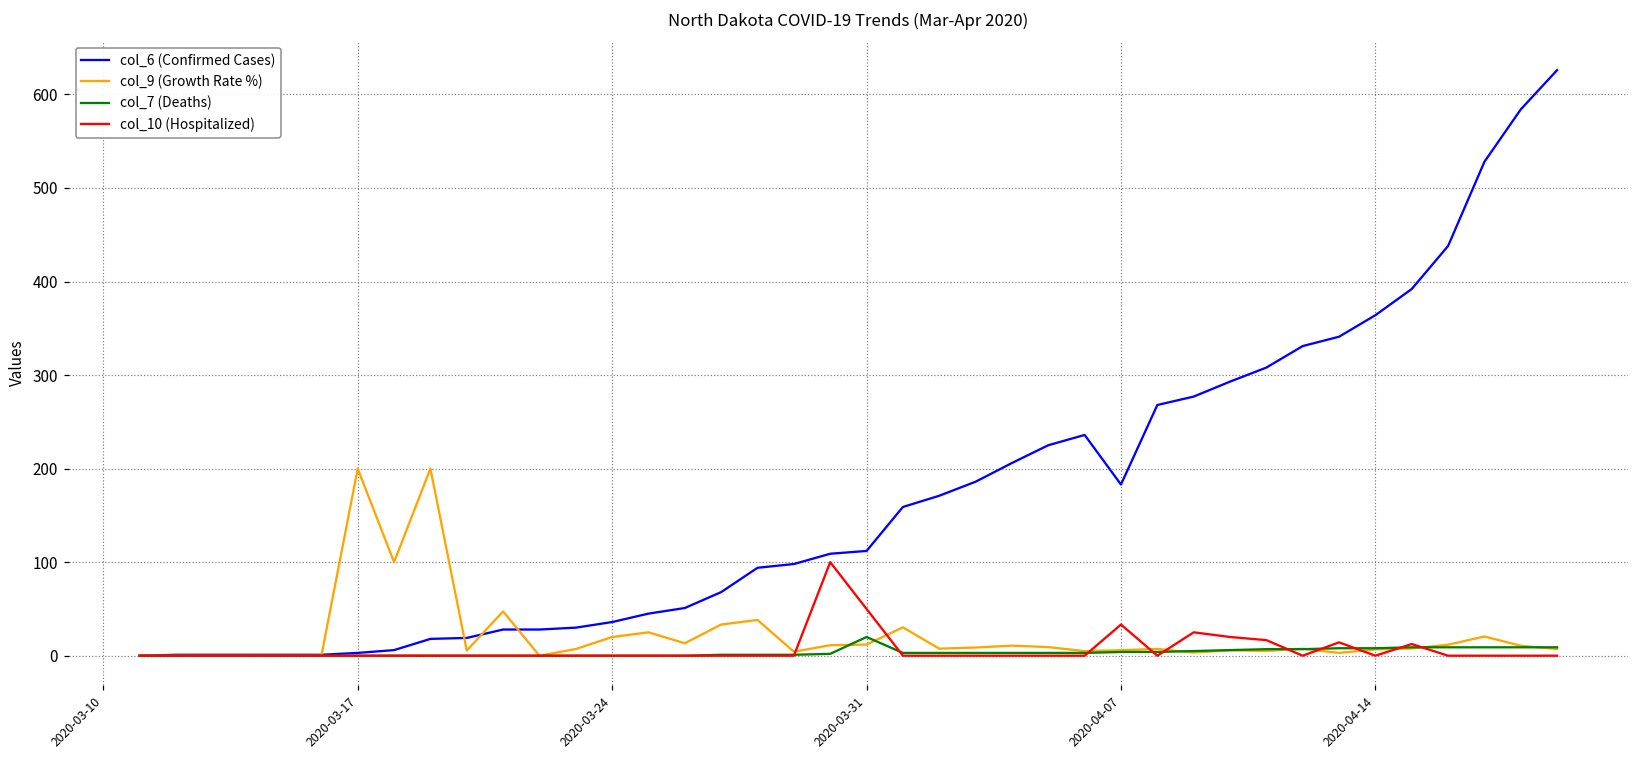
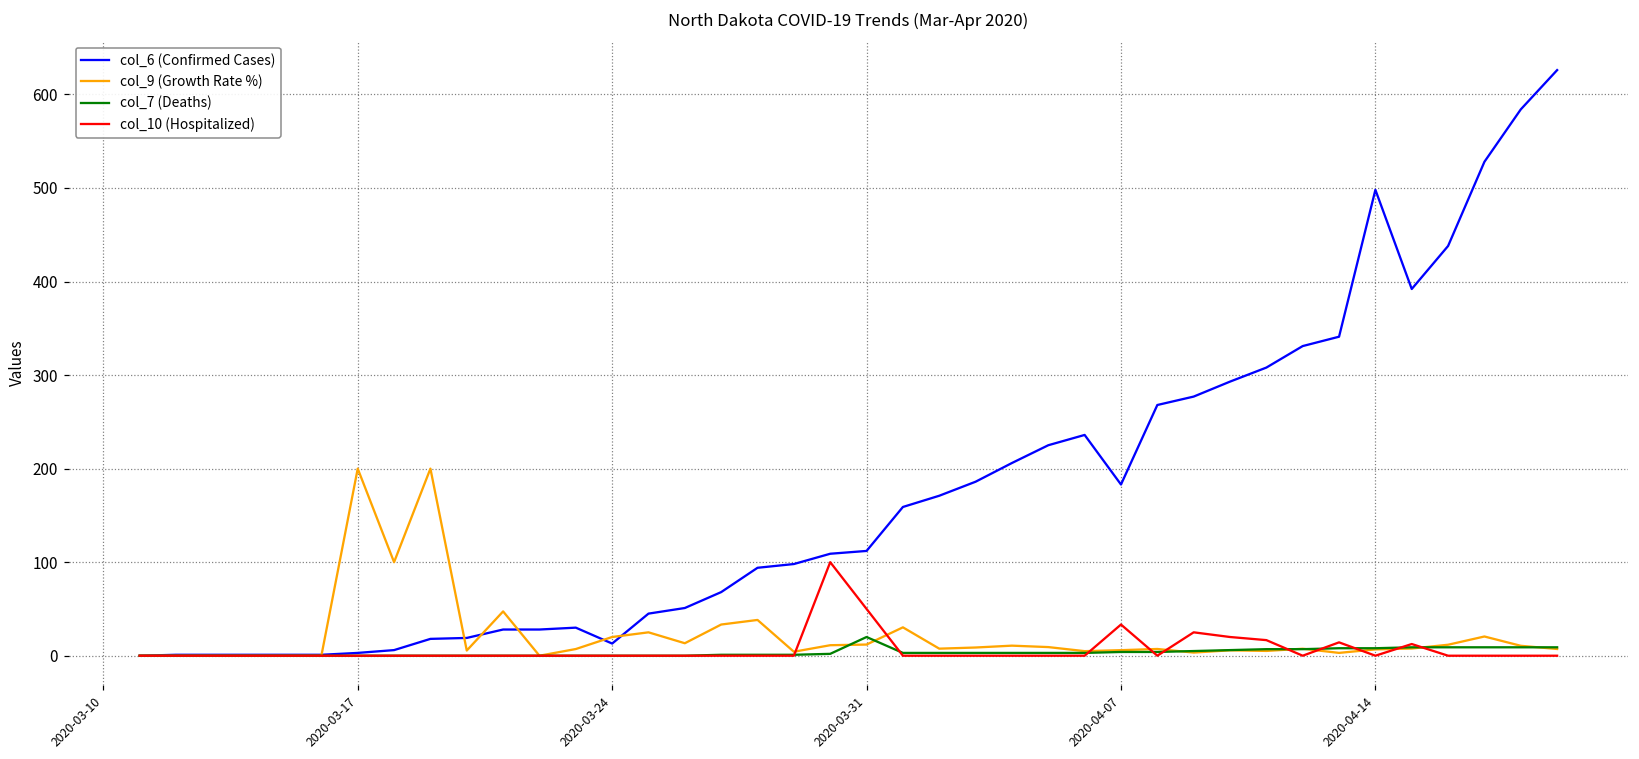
col_6 (Confirmed Cases), 2020-03-24: 40 -> 10
col_6 (Confirmed Cases), 2020-04-14: 360 -> 500
